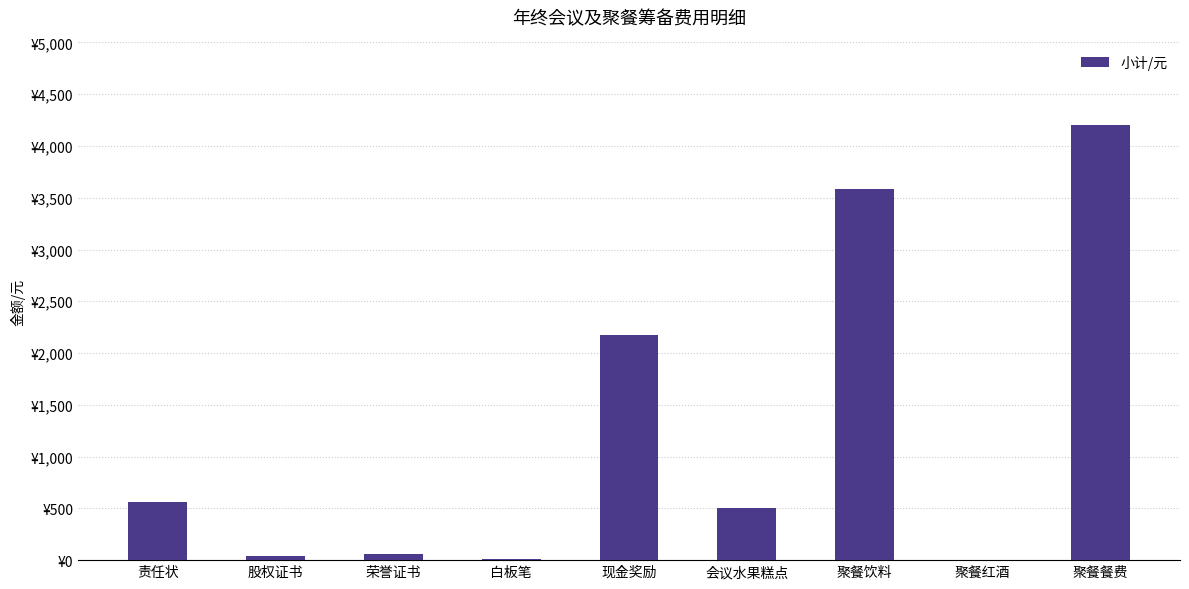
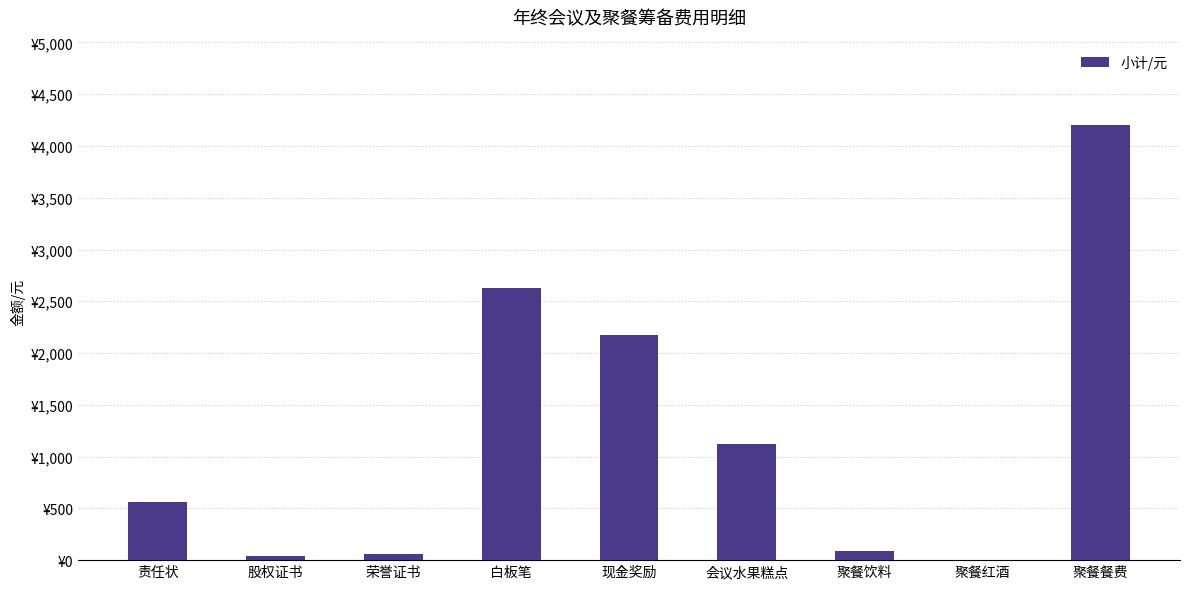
白板笔: ¥20 -> ¥2,630
会议水果糕点: ¥500 -> ¥1,120
聚餐饮料: ¥3,590 -> ¥90
